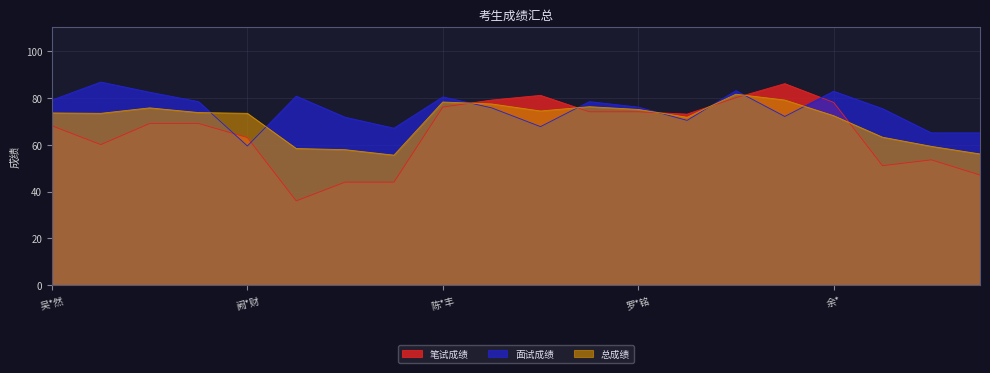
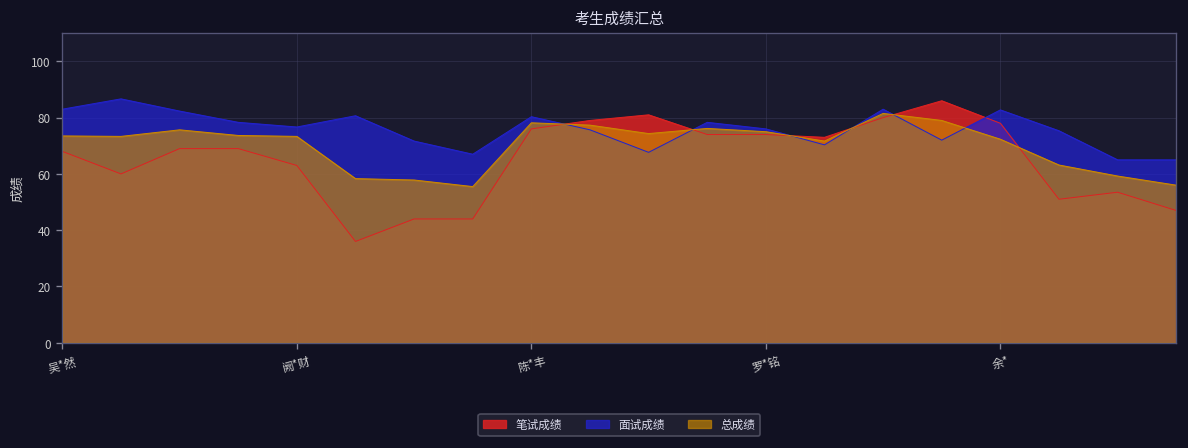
面试成绩, 吴*然: 79 -> 83
面试成绩, 阙*财: 59 -> 77
